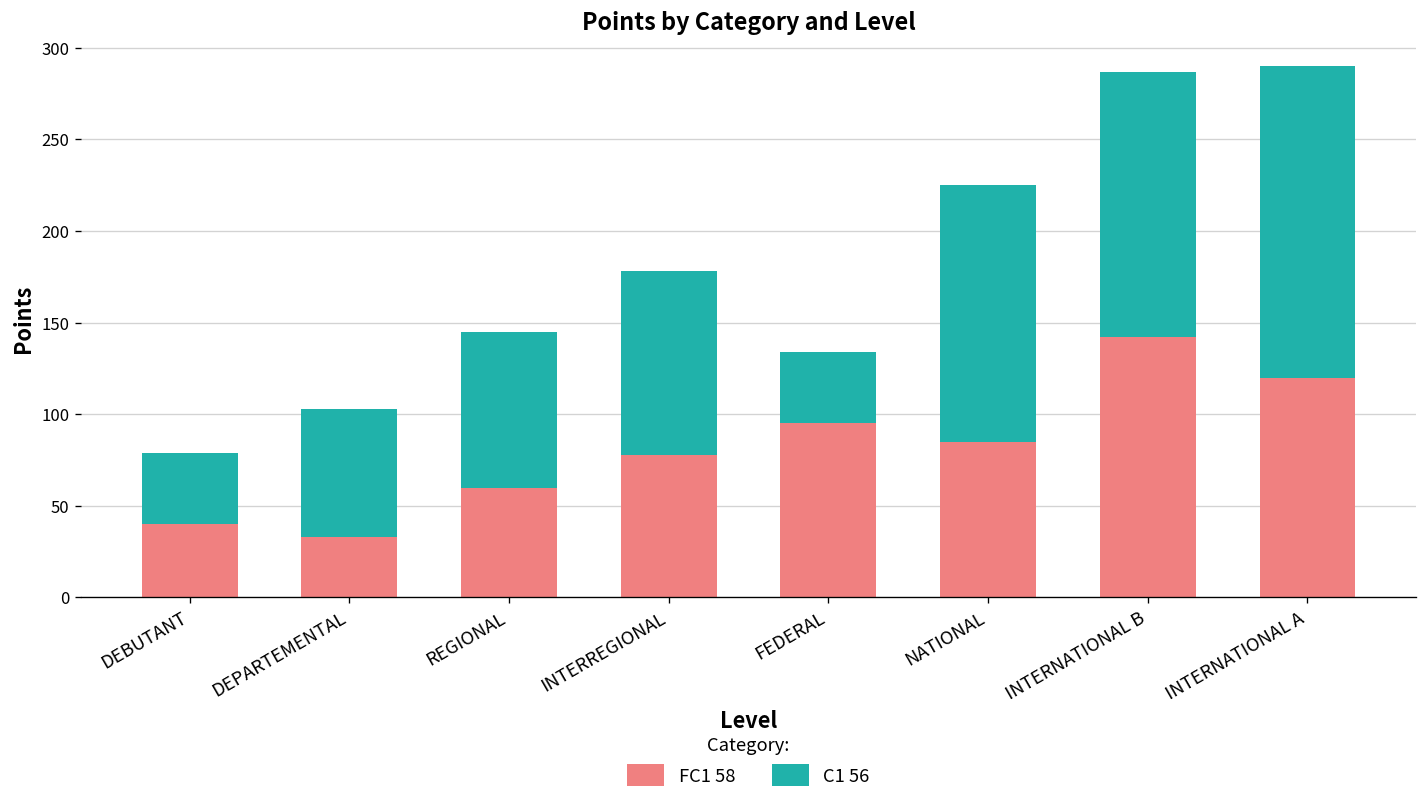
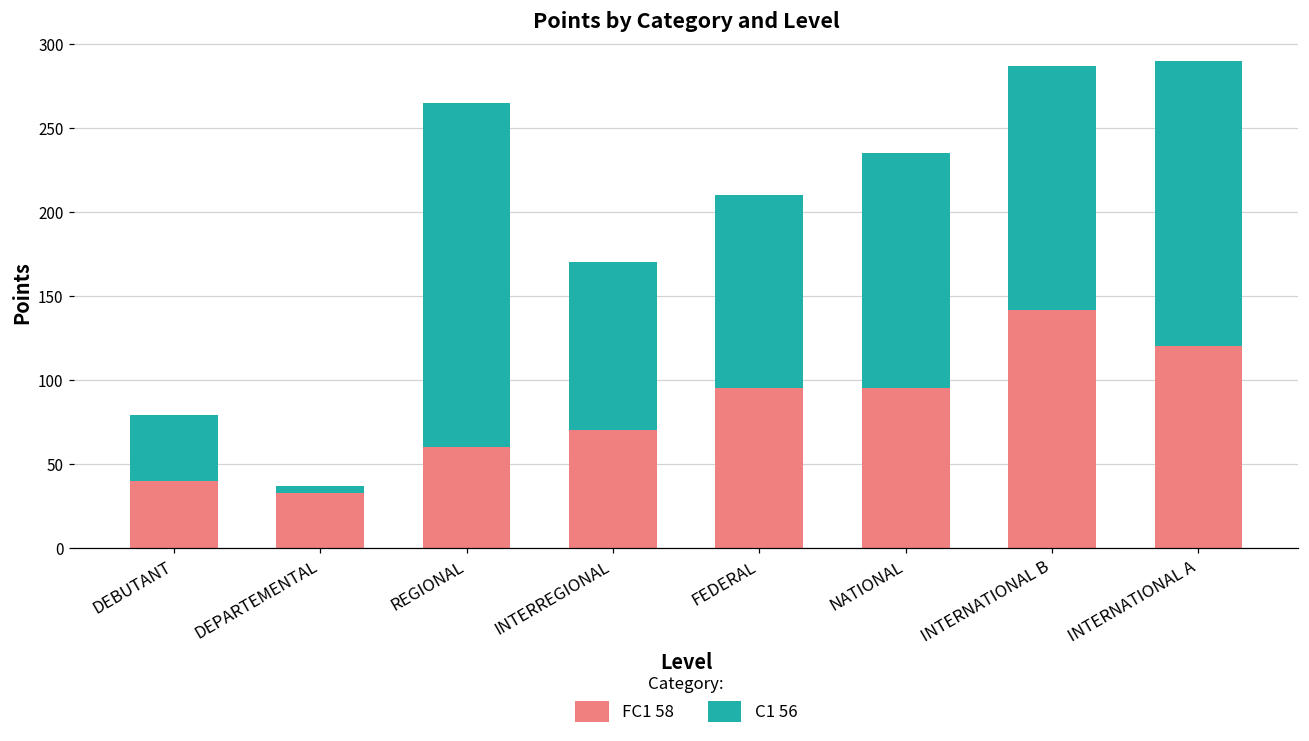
C1 56, DEPARTEMENTAL: 70 -> 4
C1 56, REGIONAL: 85 -> 205
FC1 58, INTERREGIONAL: 78 -> 70
C1 56, FEDERAL: 39 -> 115
FC1 58, NATIONAL: 85 -> 95
